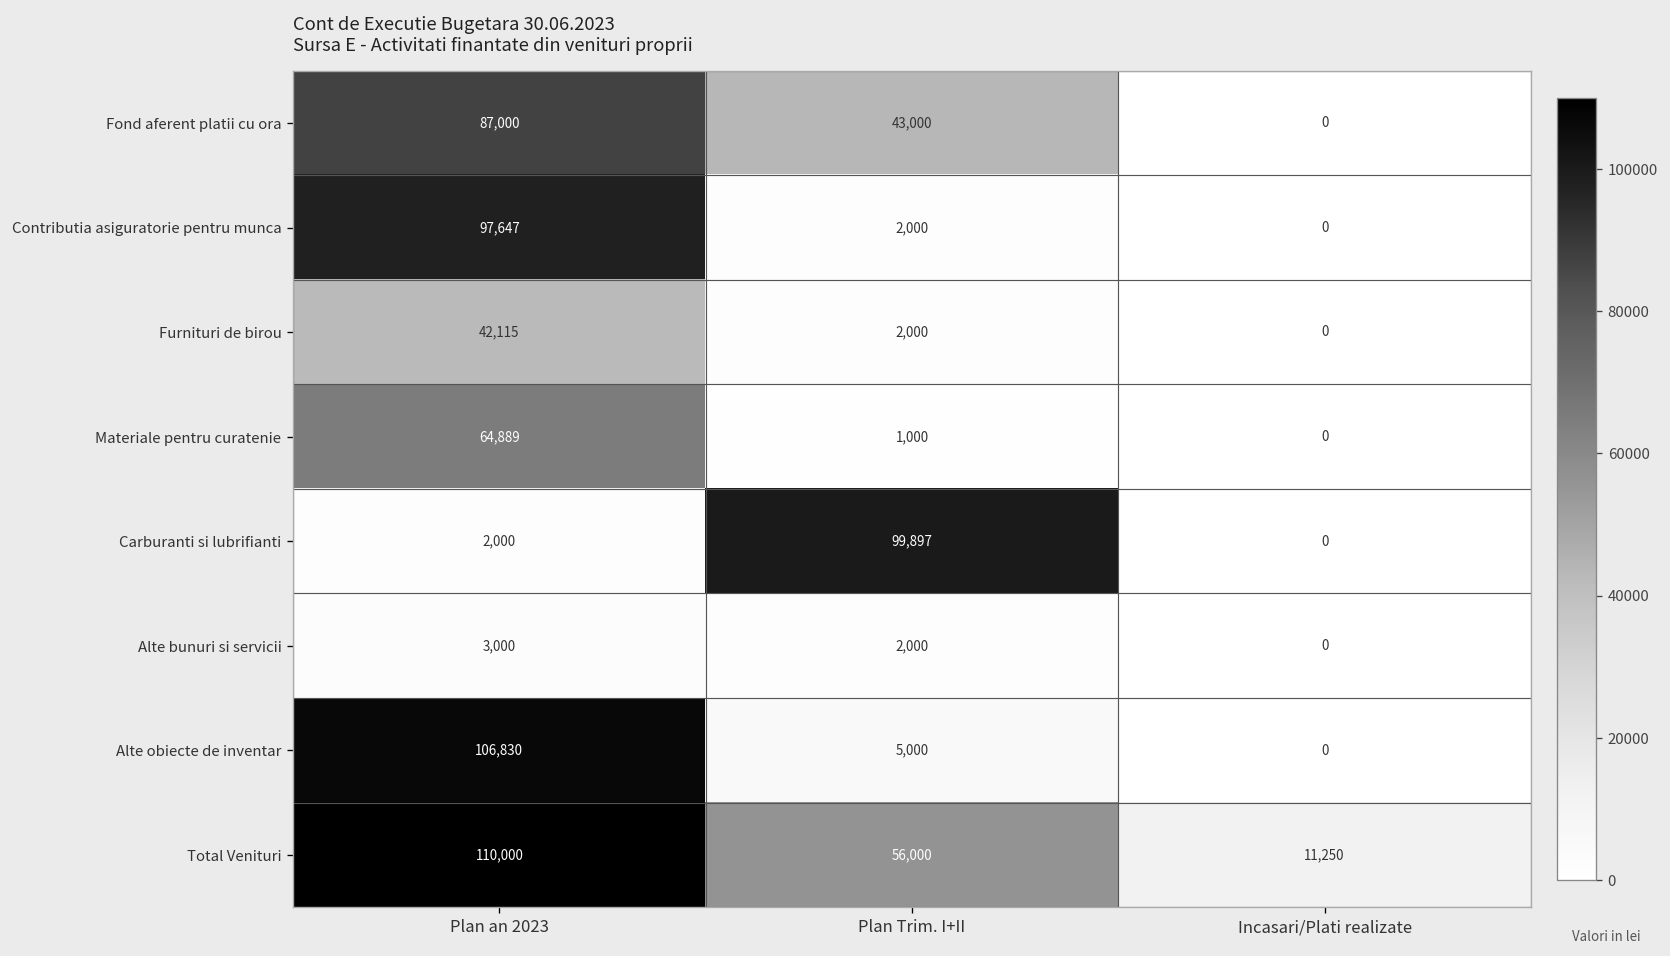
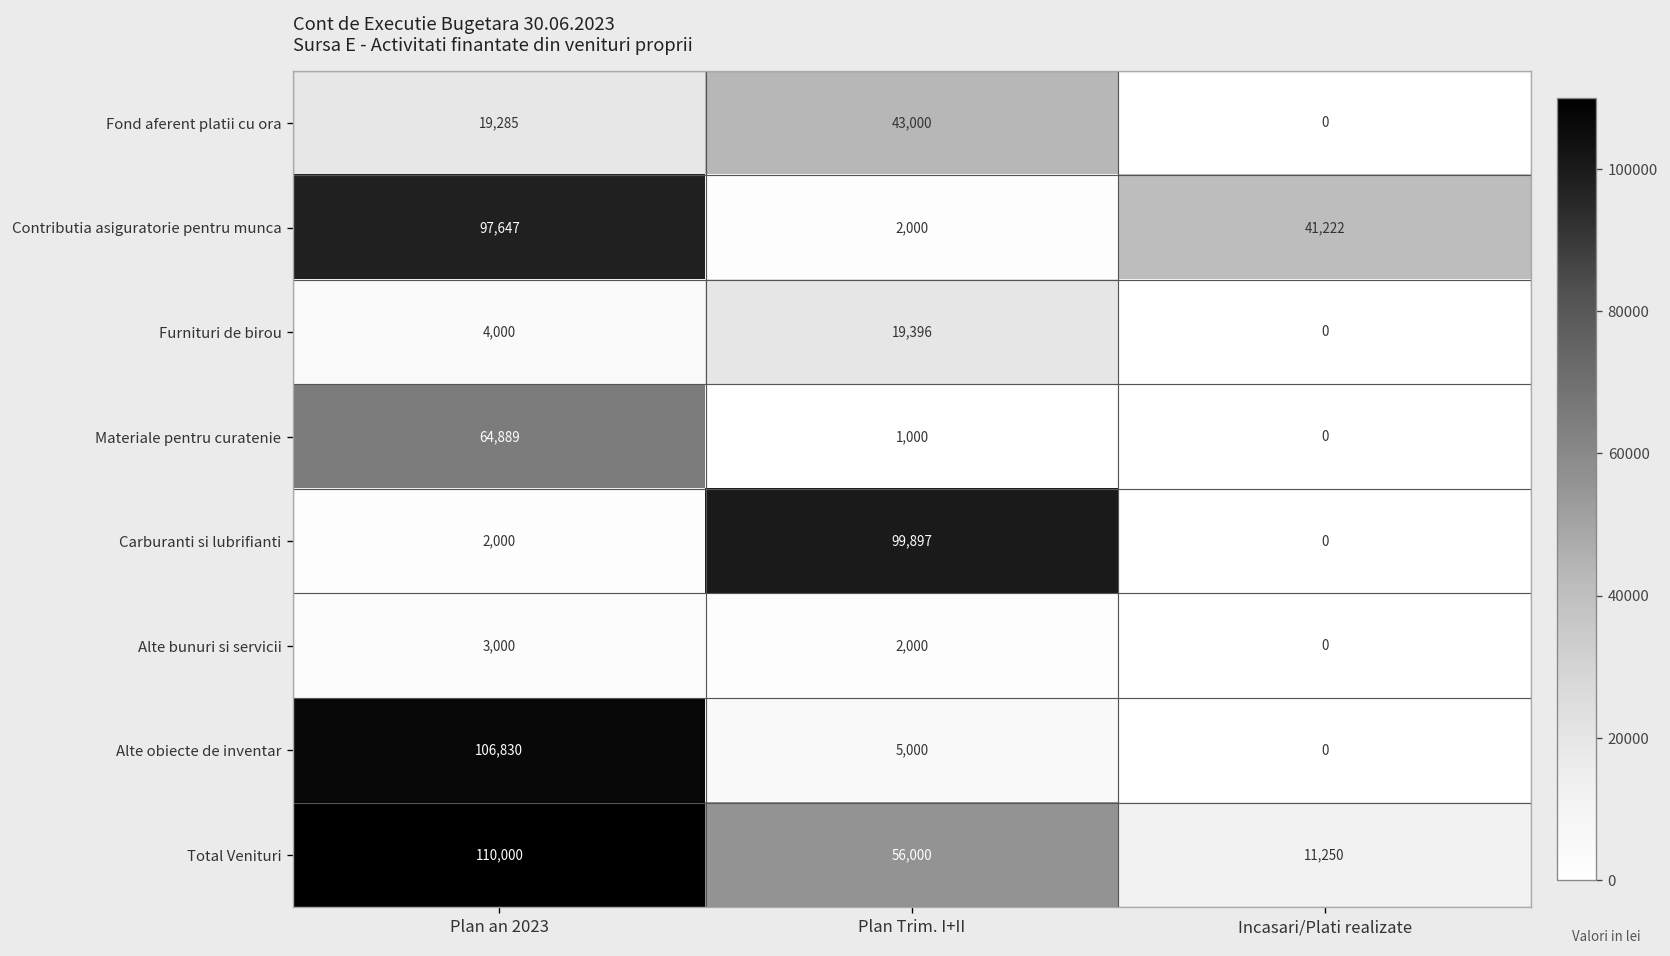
Fond aferent platii cu ora, Plan an 2023: 87,000 -> 19,285
Contributia asiguratorie pentru munca, Incasari/Plati realizate: 0 -> 41,222
Furnituri de birou, Plan an 2023: 42,115 -> 4,000
Furnituri de birou, Plan Trim. I+II: 2,000 -> 19,396
